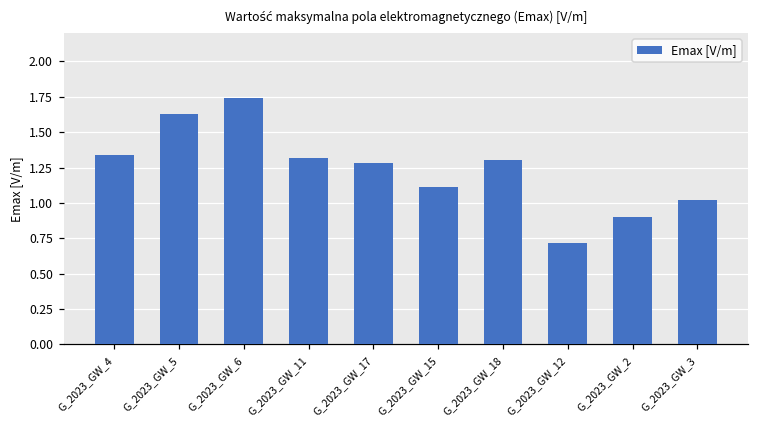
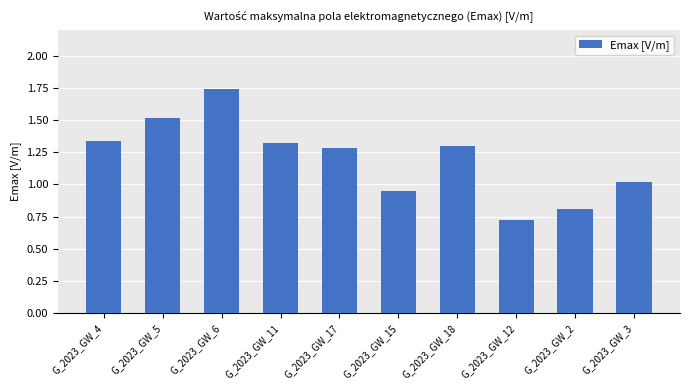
G_2023_GW_5: 1.63 -> 1.52
G_2023_GW_15: 1.11 -> 0.95
G_2023_GW_2: 0.90 -> 0.81
